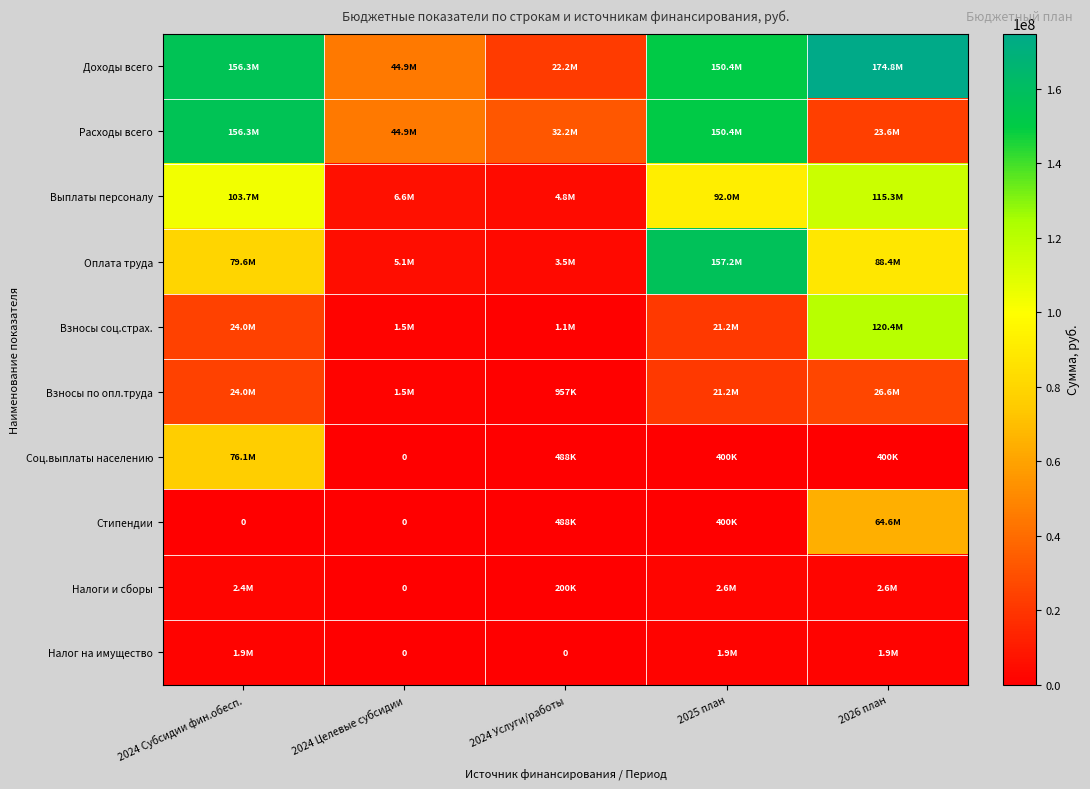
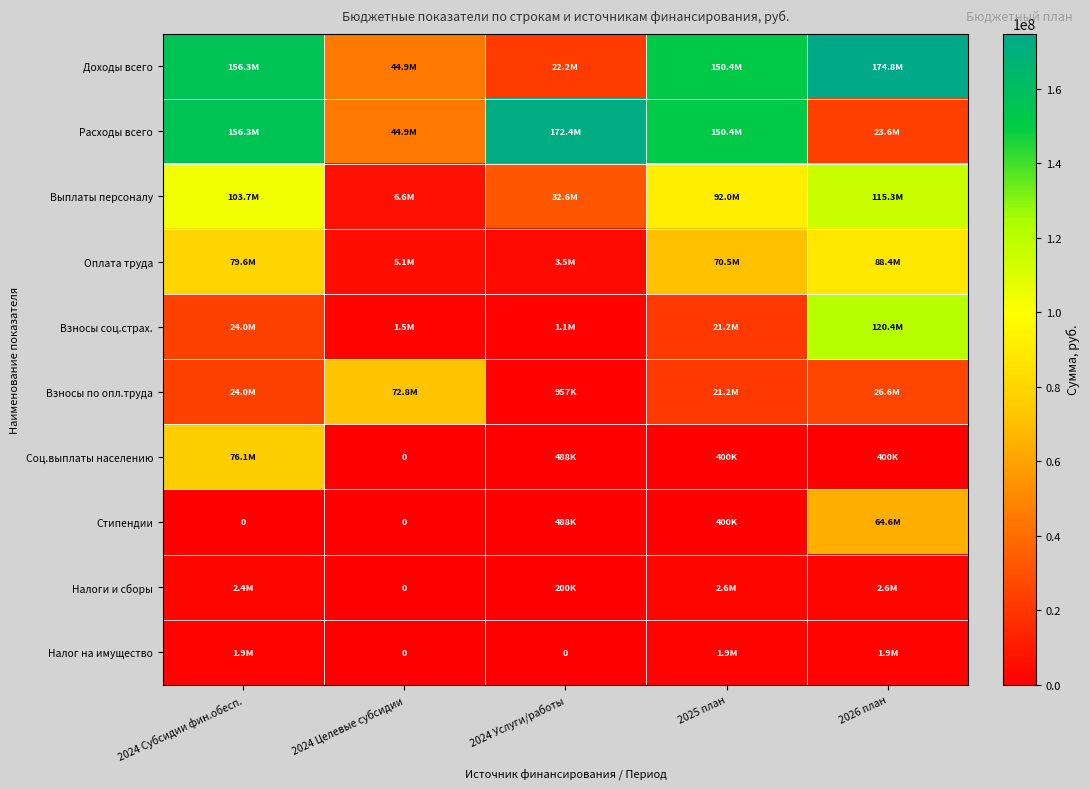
Расходы всего, 2024 Услуги/работы: 32.2M -> 172.4M
Выплаты персоналу, 2024 Услуги/работы: 4.8M -> 32.6M
Оплата труда, 2025 план: 157.2M -> 70.5M
Взносы по опл.труда, 2024 Целевые субсидии: 1.5M -> 72.8M
